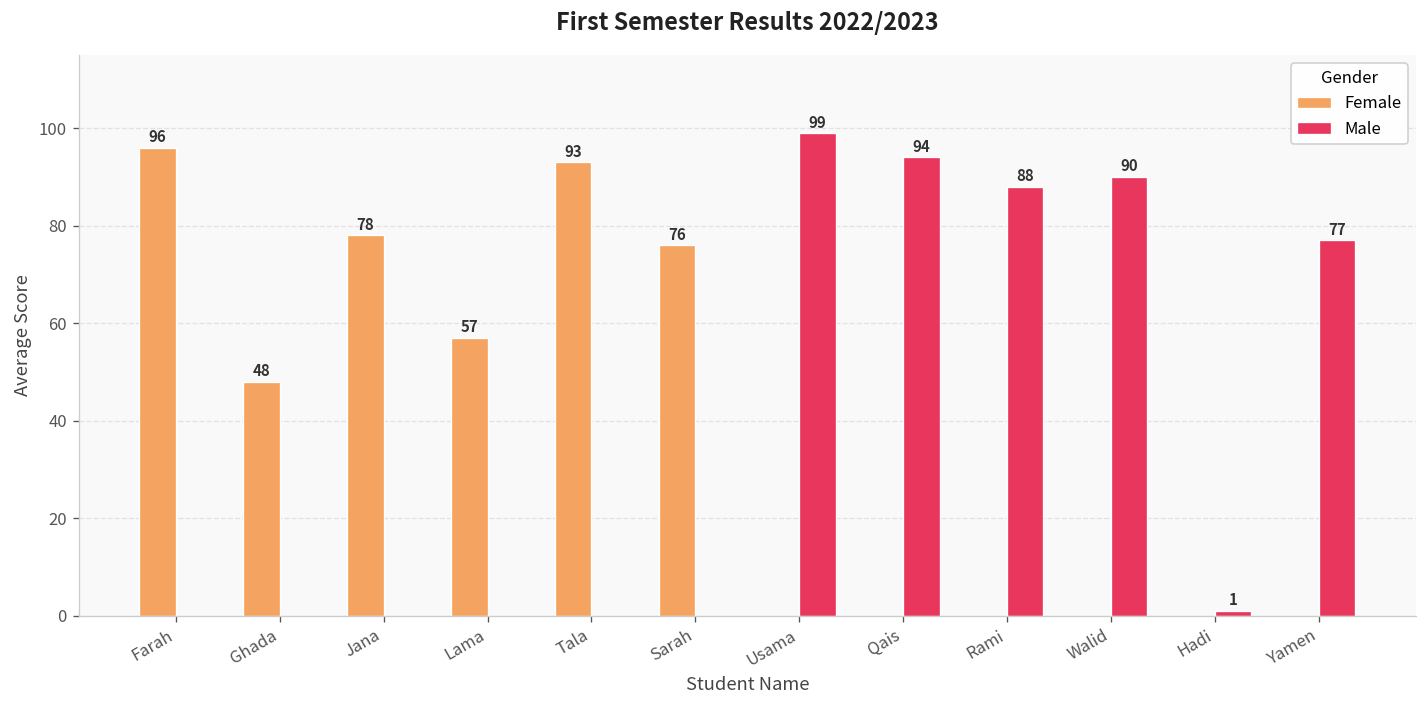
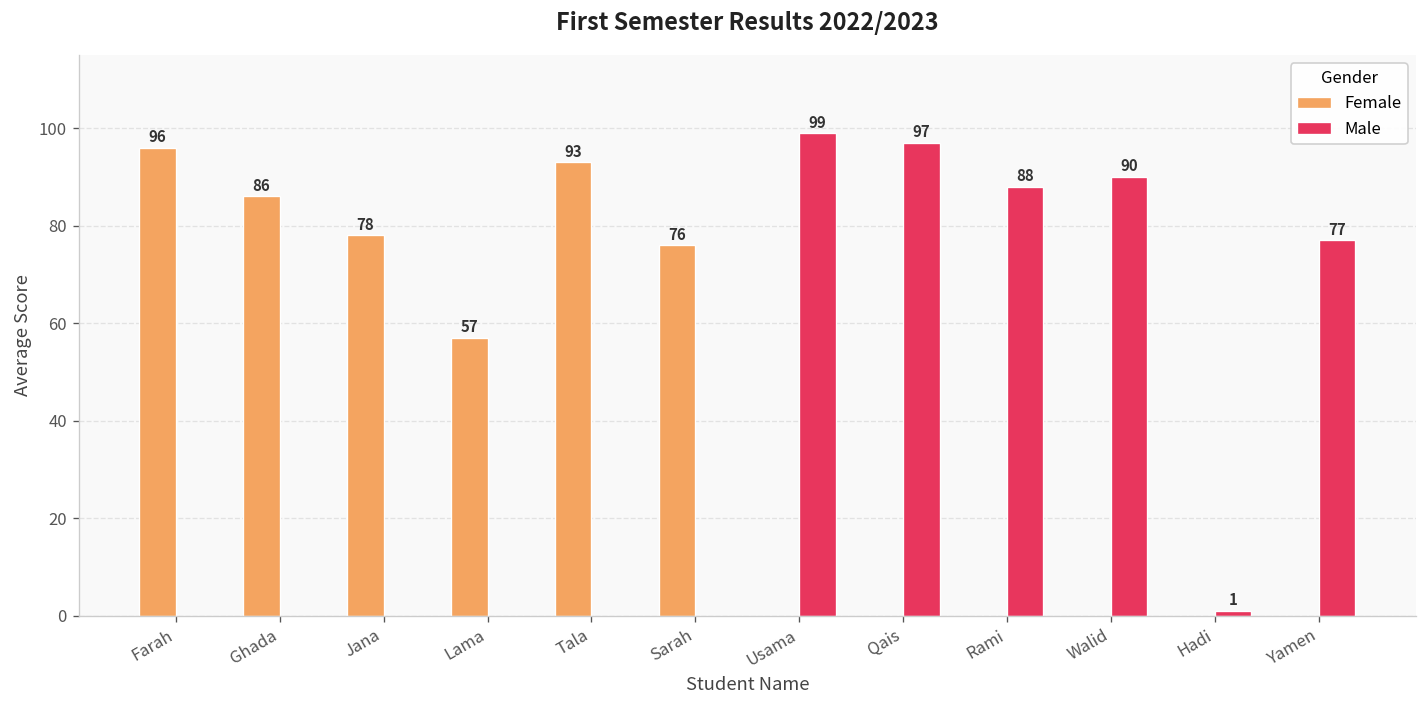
Female, Ghada: 48 -> 86
Male, Qais: 94 -> 97
